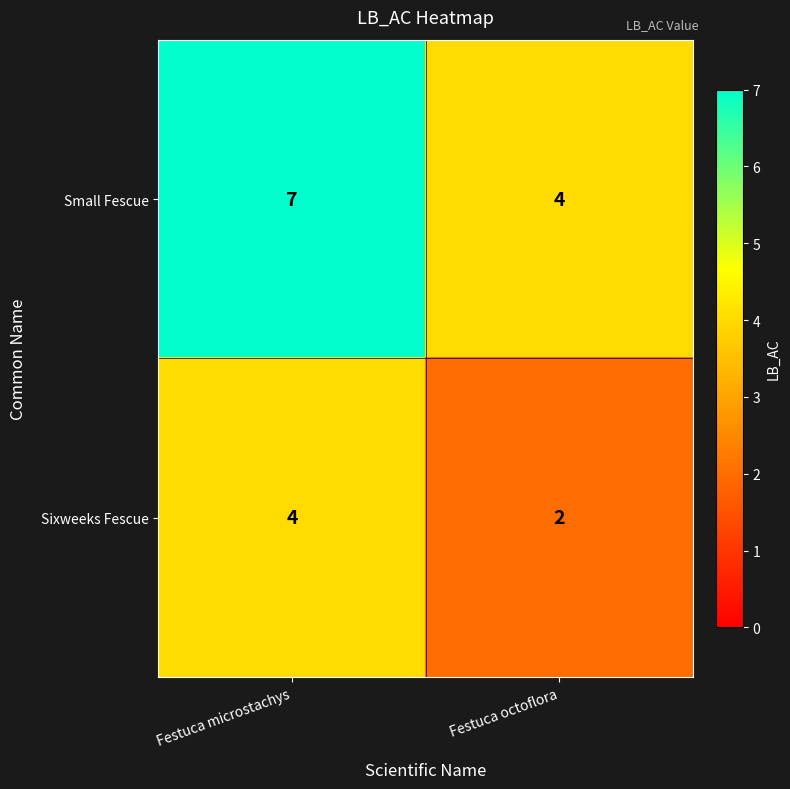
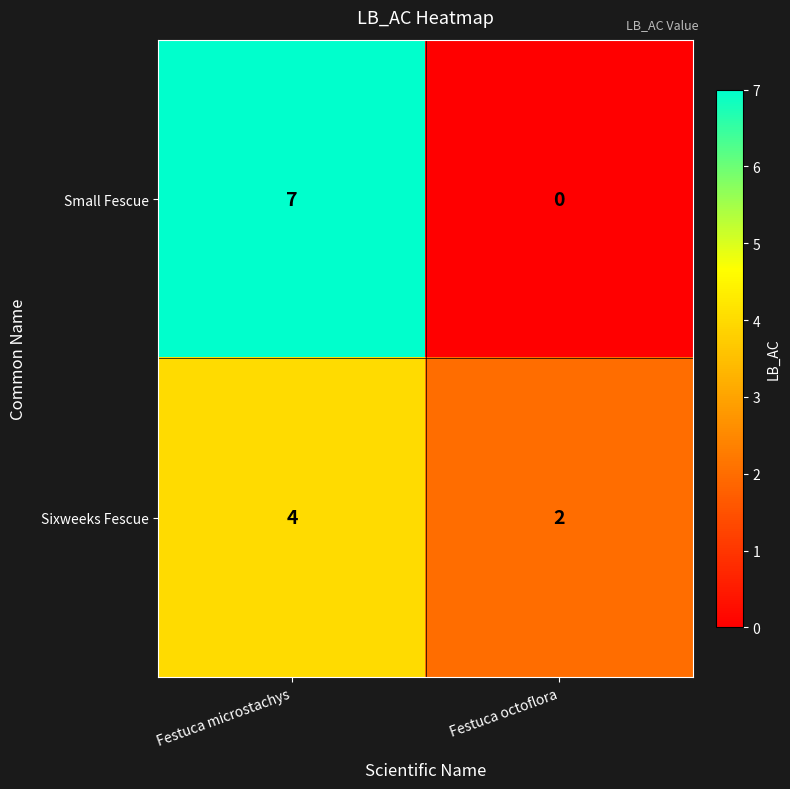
Small Fescue, Festuca octoflora: 4 -> 0
